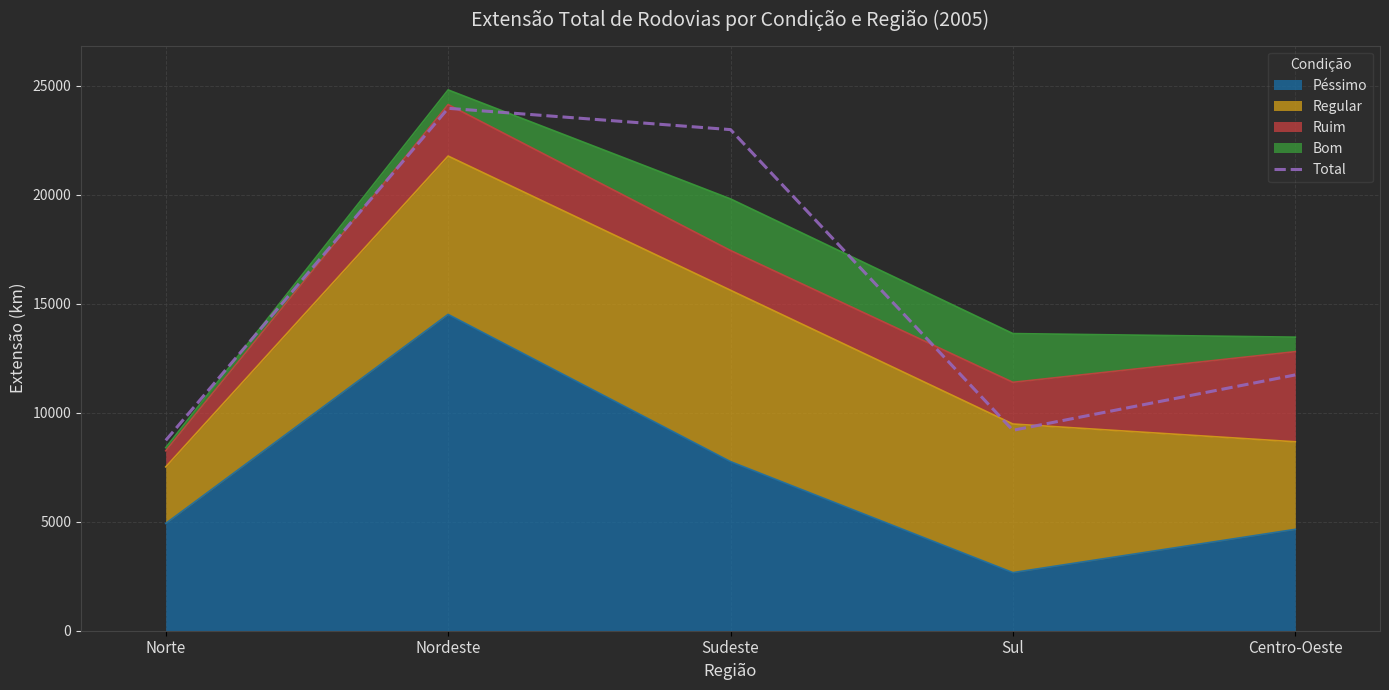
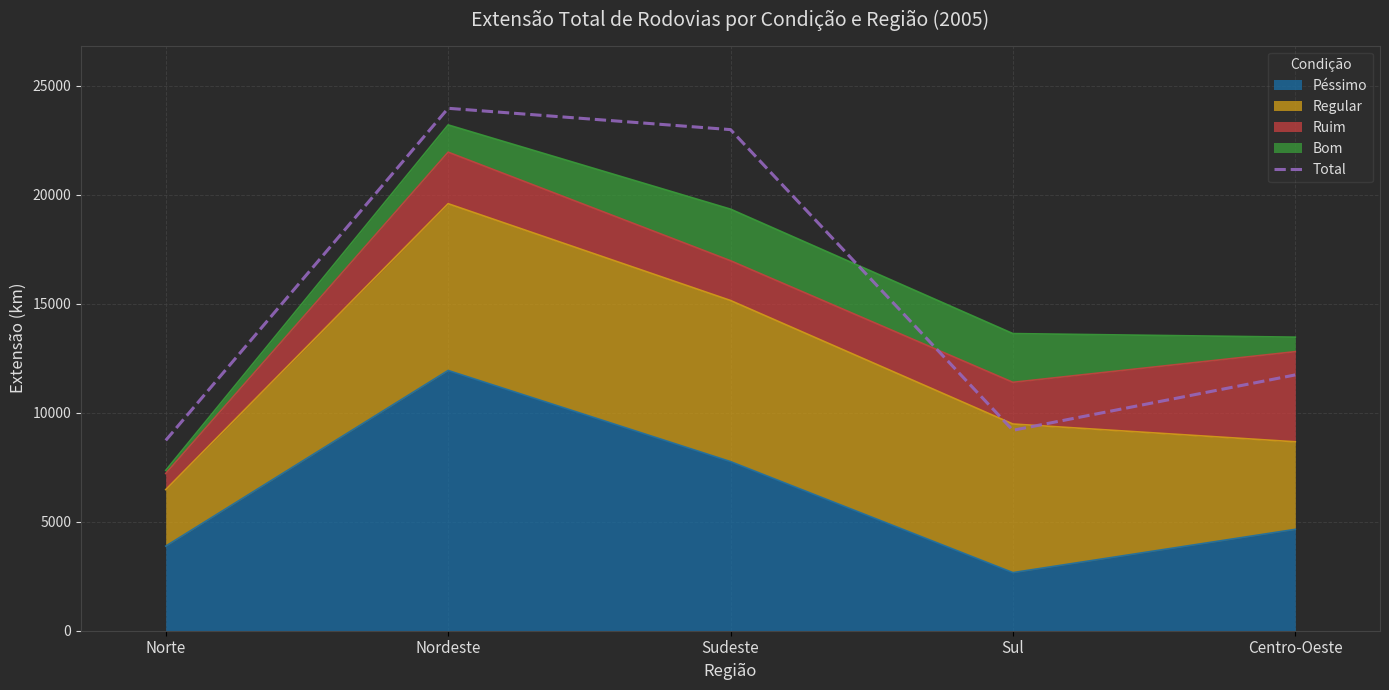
Péssimo, Norte: 4900 -> 3900
Péssimo, Nordeste: 14500 -> 11900
Regular, Nordeste: 7300 -> 7700
Bom, Nordeste: 700 -> 1300
Regular, Sudeste: 7900 -> 7400
